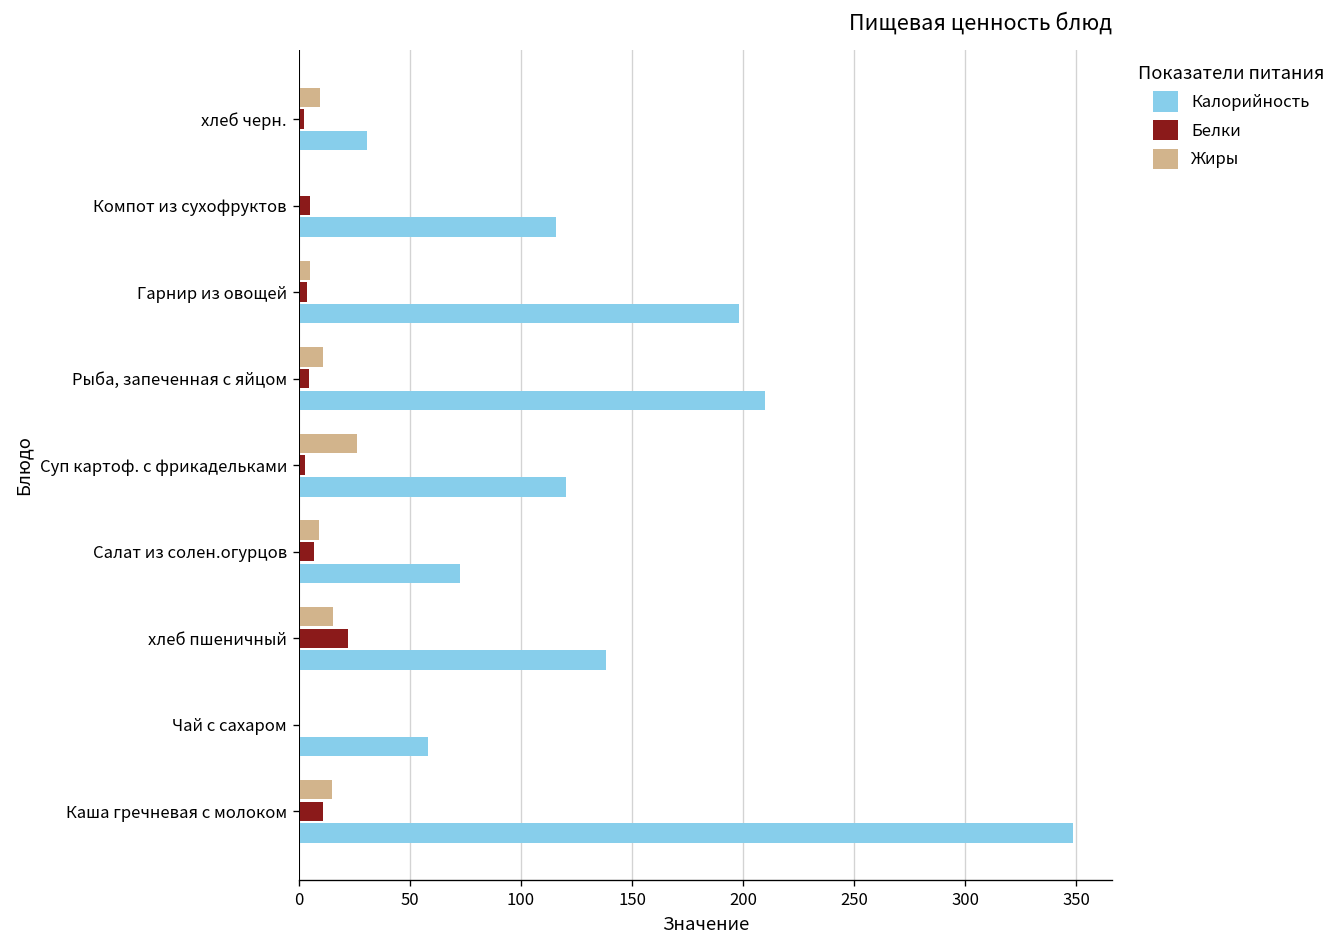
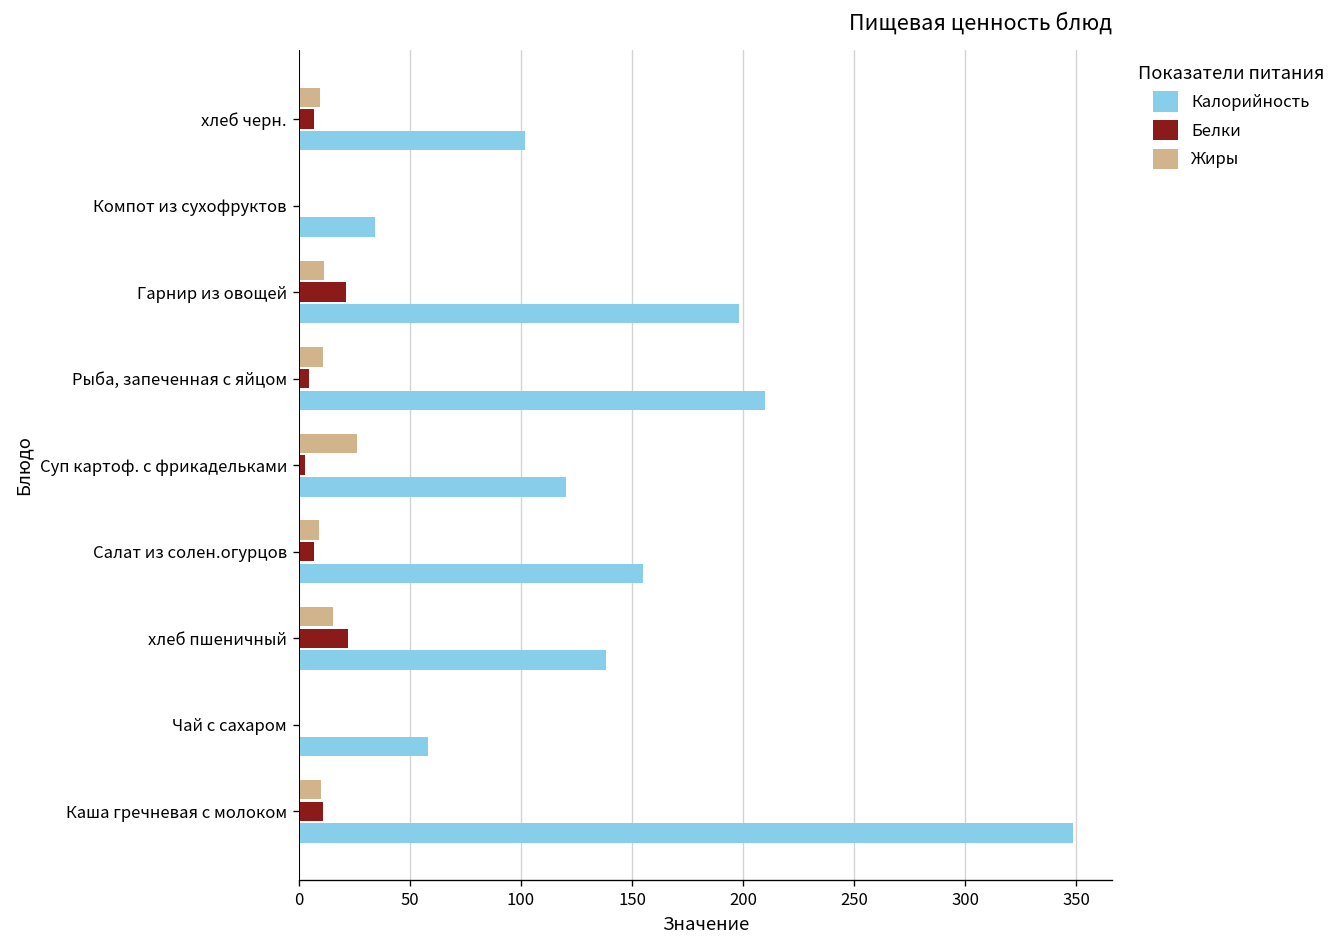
Белки, хлеб черн.: 3 -> 7
Калорийность, хлеб черн.: 31 -> 102
Белки, Компот из сухофруктов: 5 -> 0
Калорийность, Компот из сухофруктов: 116 -> 34
Жиры, Гарнир из овощей: 5 -> 11
Белки, Гарнир из овощей: 4 -> 21
Калорийность, Салат из солен.огурцов: 73 -> 155
Жиры, Каша гречневая с молоком: 15 -> 10
